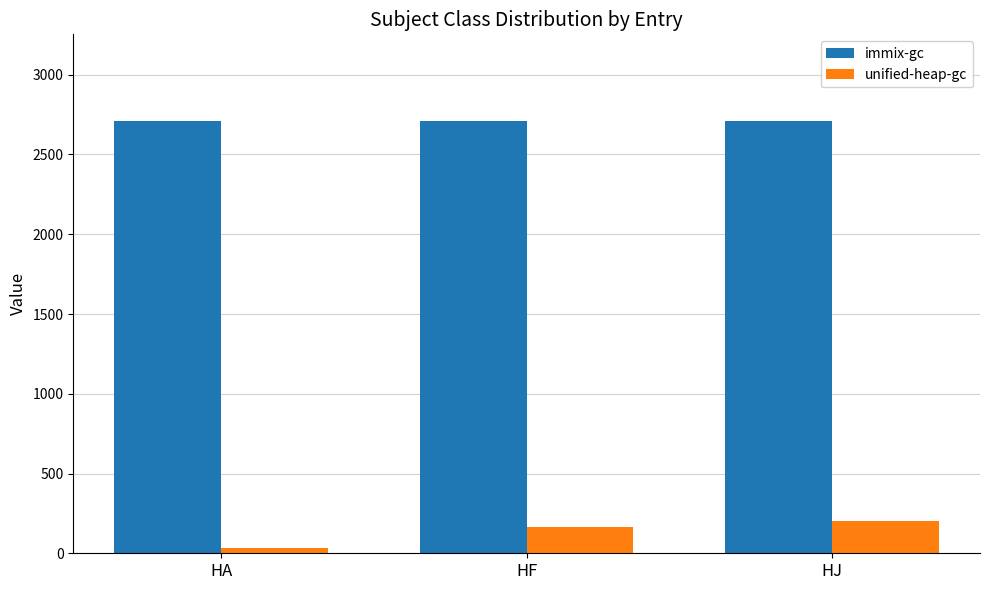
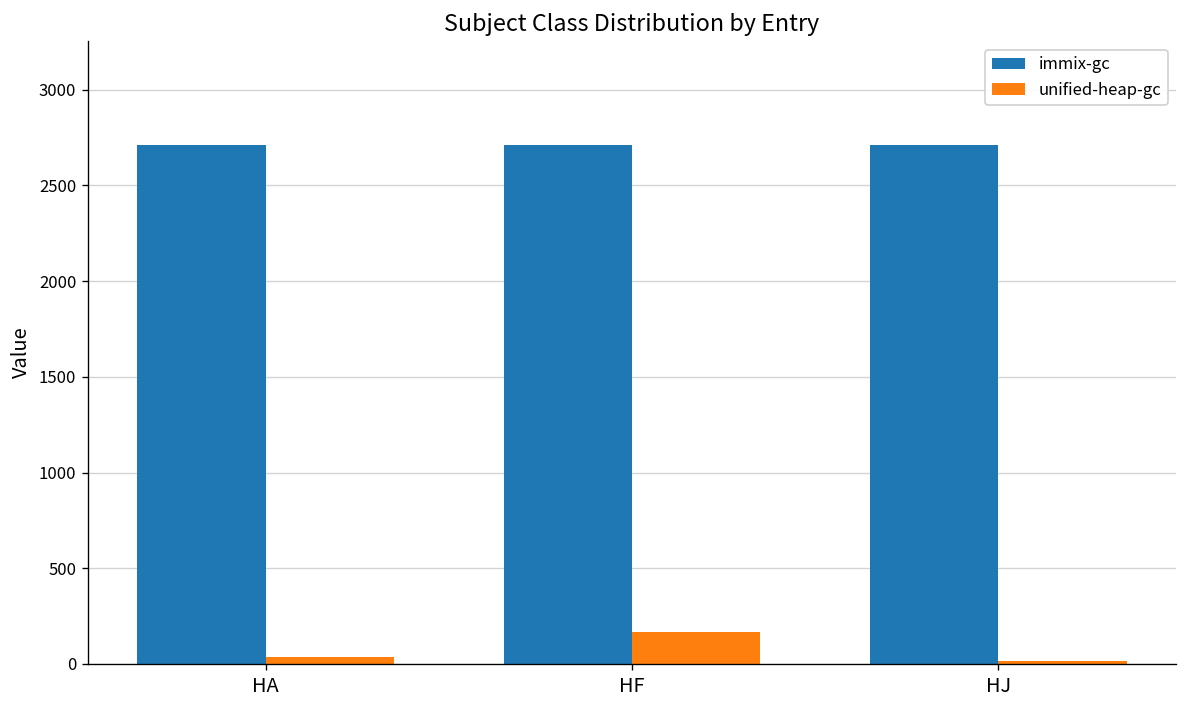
unified-heap-gc, HJ: 200 -> 10
